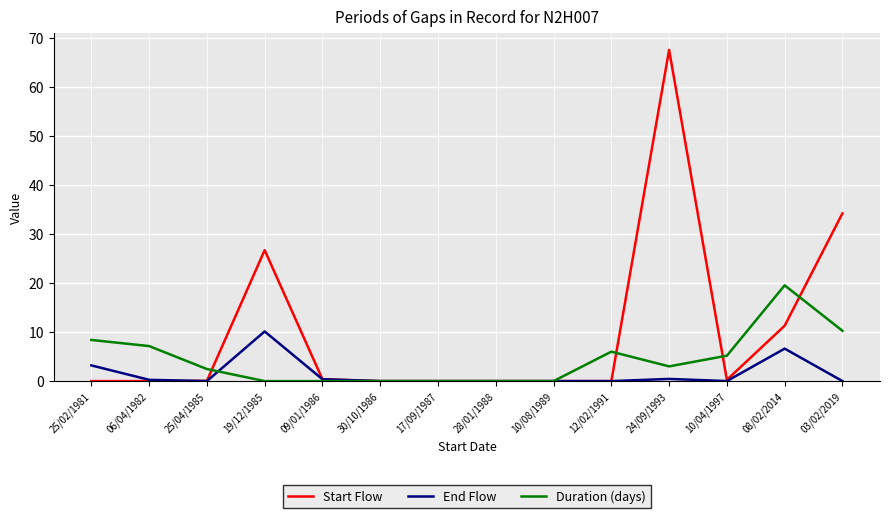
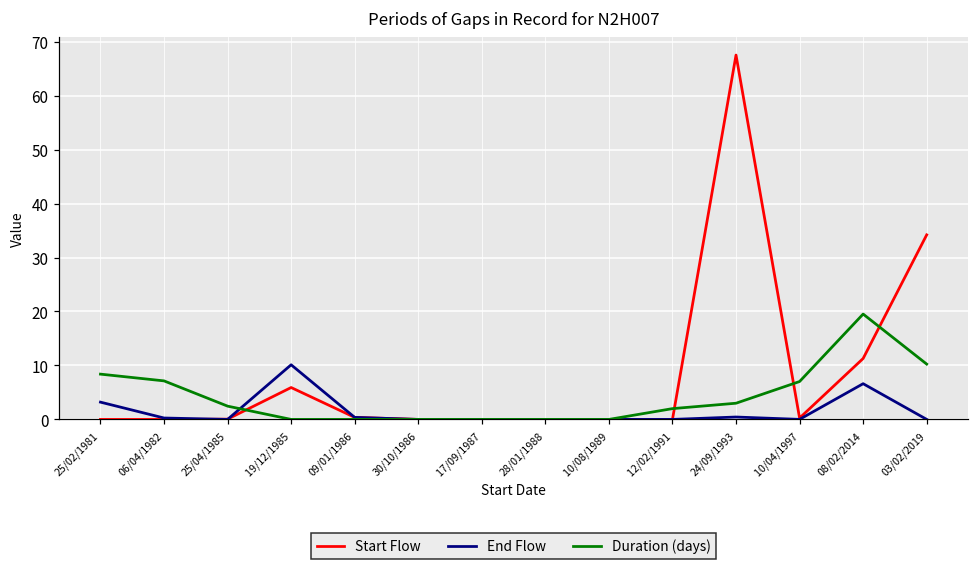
Start Flow, 19/12/1985: 27 -> 6
Duration (days), 12/02/1991: 6 -> 2
Duration (days), 10/04/1997: 5 -> 7
